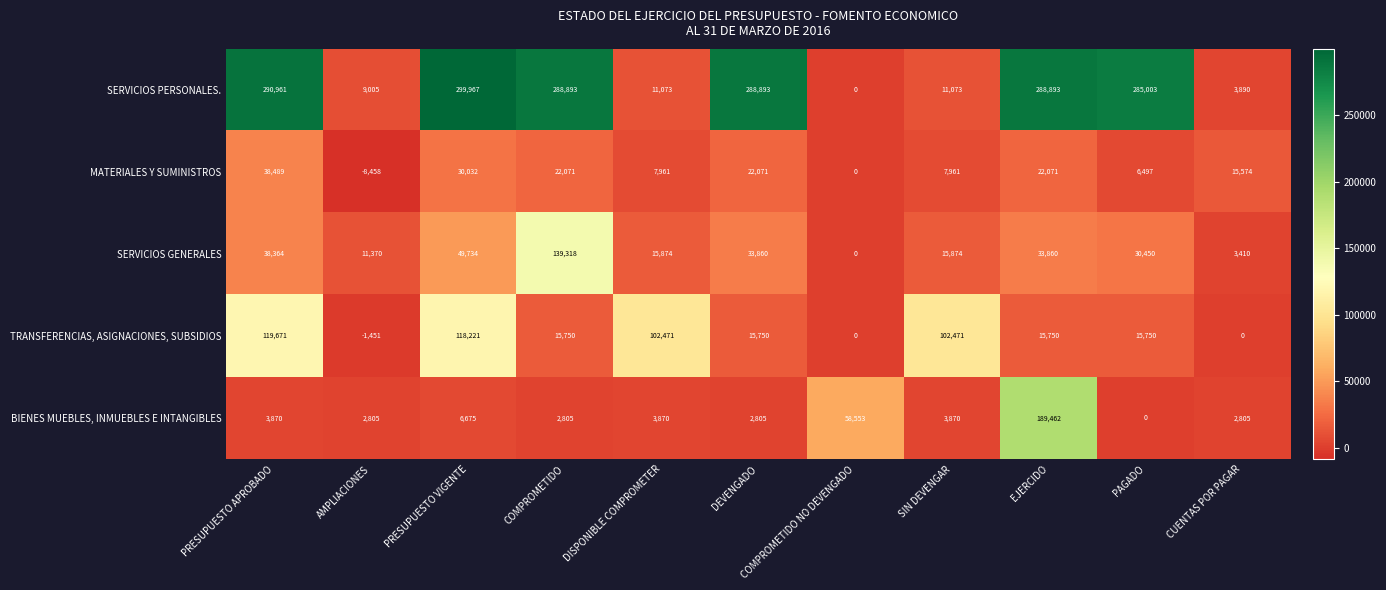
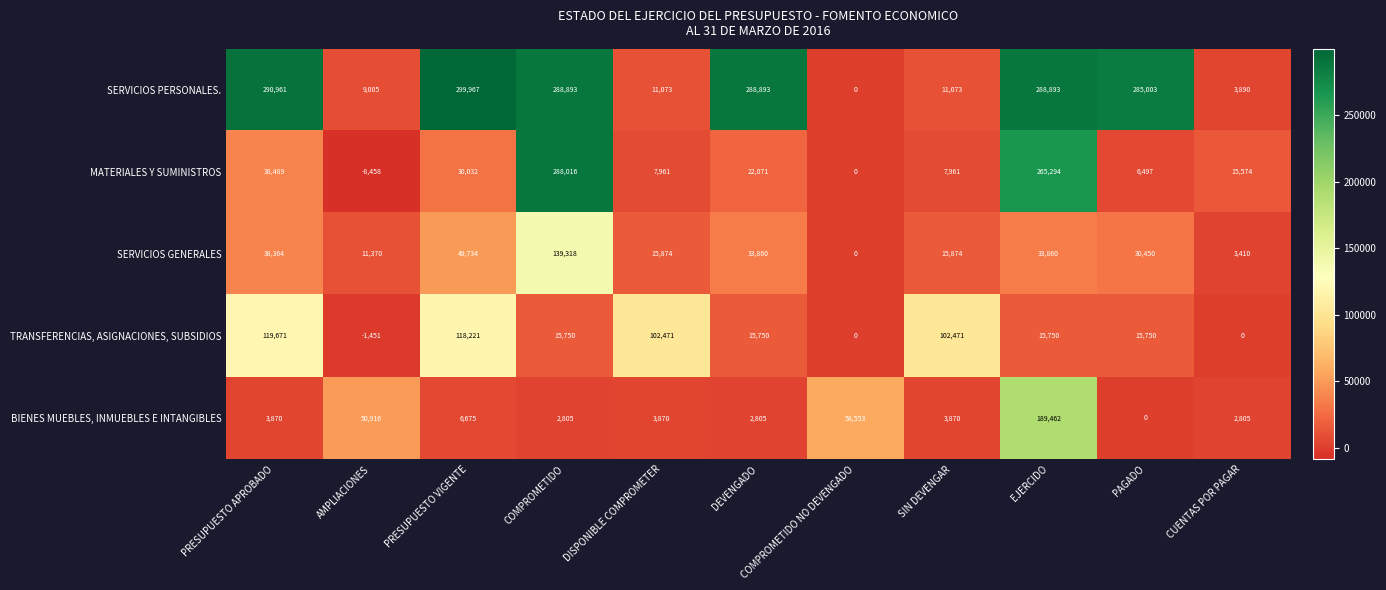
MATERIALES Y SUMINISTROS, COMPROMETIDO: 22,071 -> 288,016
MATERIALES Y SUMINISTROS, EJERCIDO: 22,071 -> 265,294
BIENES MUEBLES, INMUEBLES E INTANGIBLES, AMPLIACIONES: 2,805 -> 50,916
